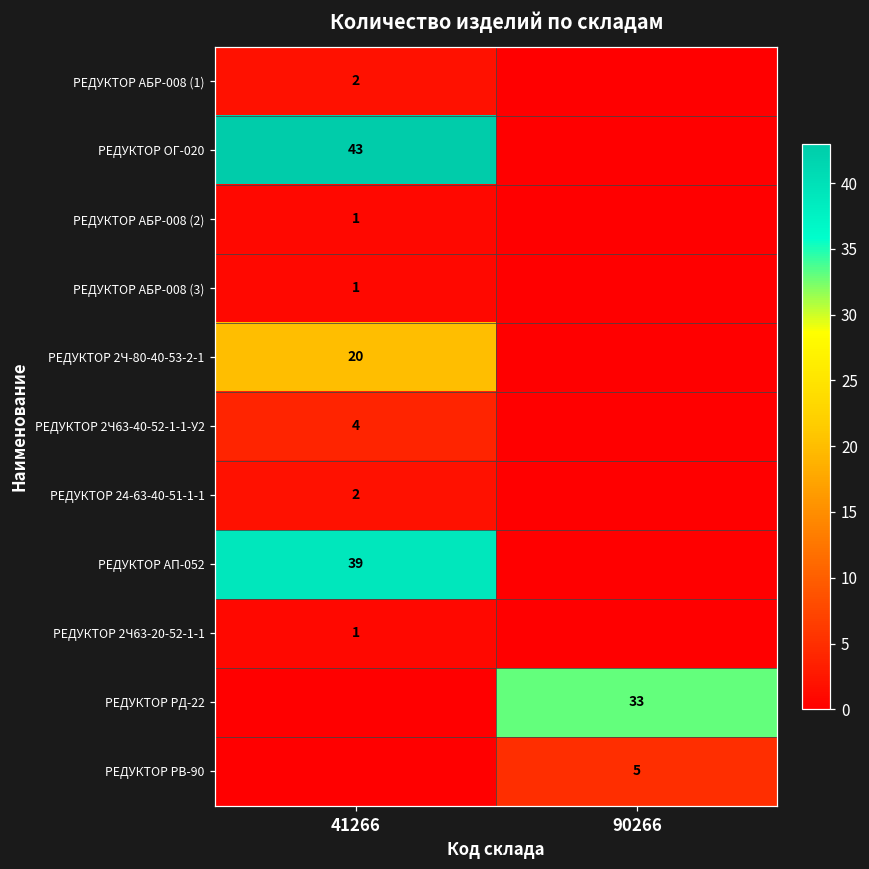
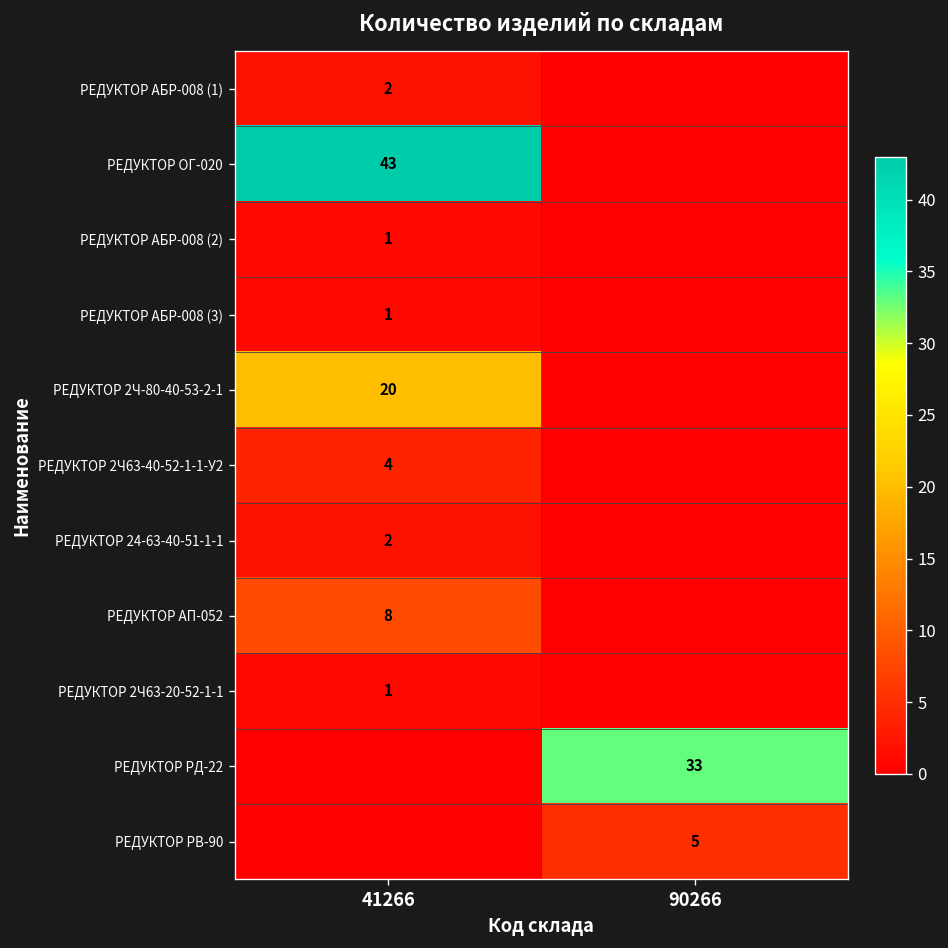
РЕДУКТОР АП-052, 41266: 39 -> 8
